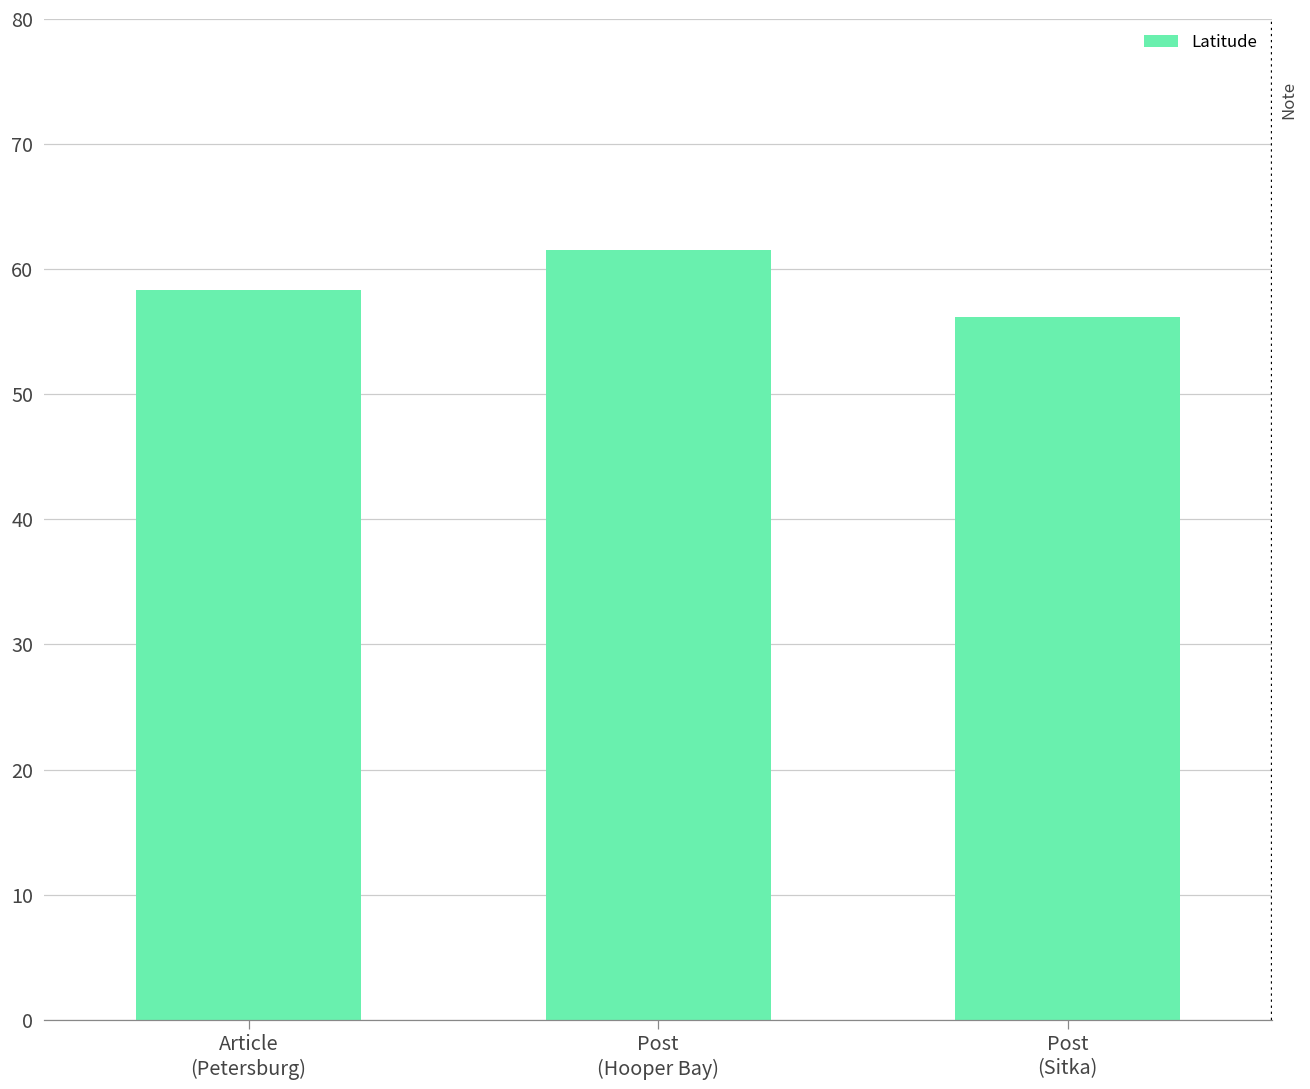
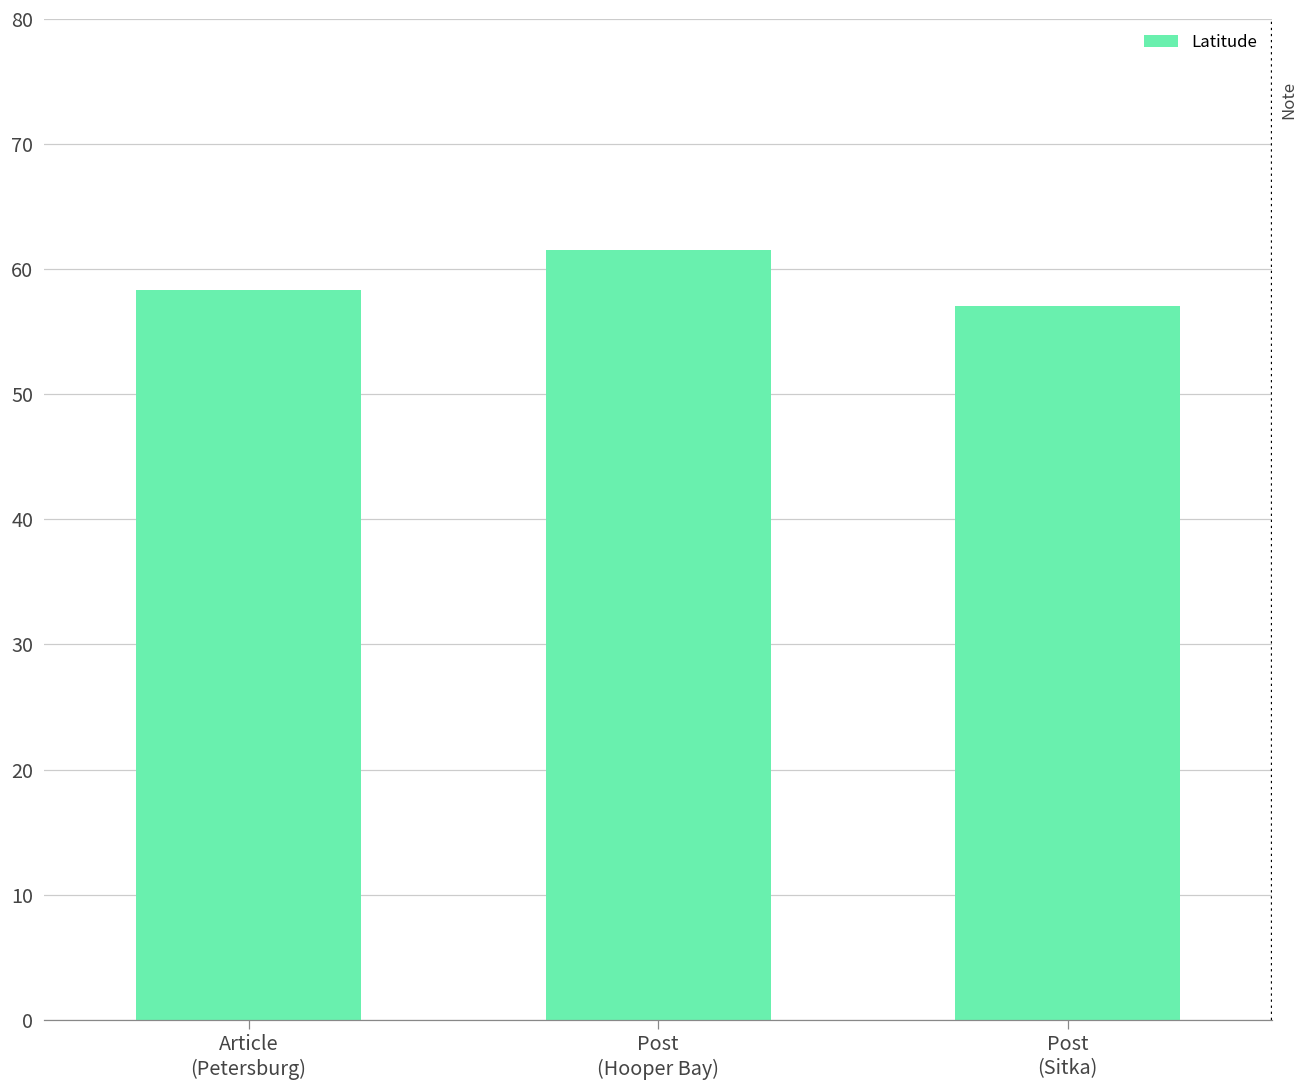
Post (Sitka): 56.2 -> 57.1
